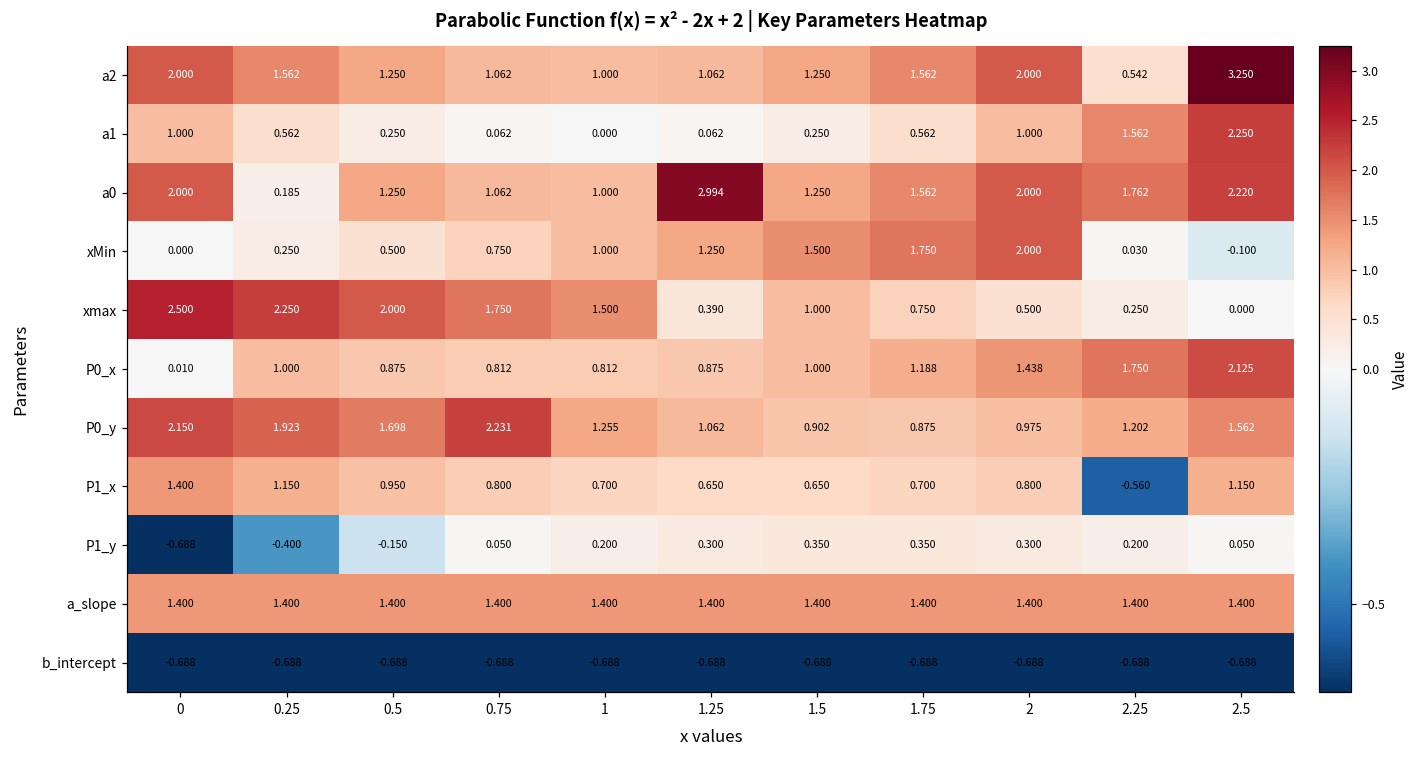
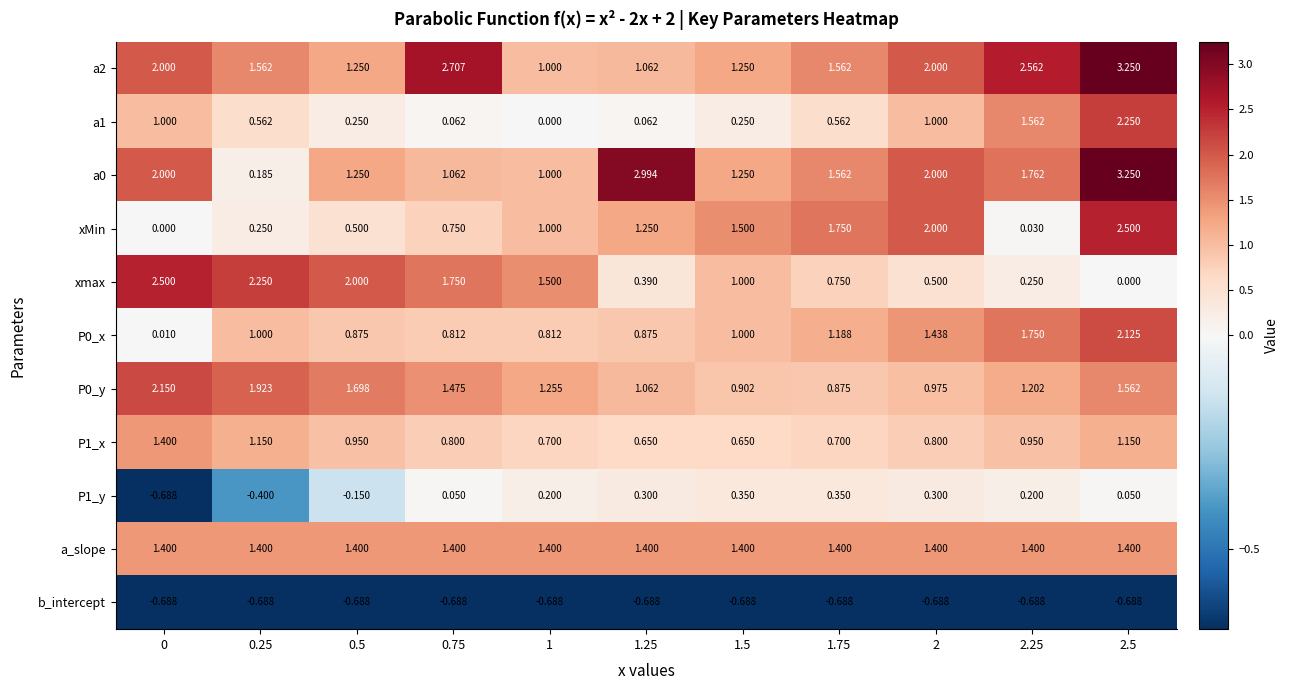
a2, 0.75: 1.062 -> 2.707
a2, 2.25: 0.542 -> 2.562
a0, 2.5: 2.220 -> 3.250
xMin, 2.5: -0.100 -> 2.500
P0_y, 0.75: 2.231 -> 1.475
P1_x, 2.25: -0.560 -> 0.950
